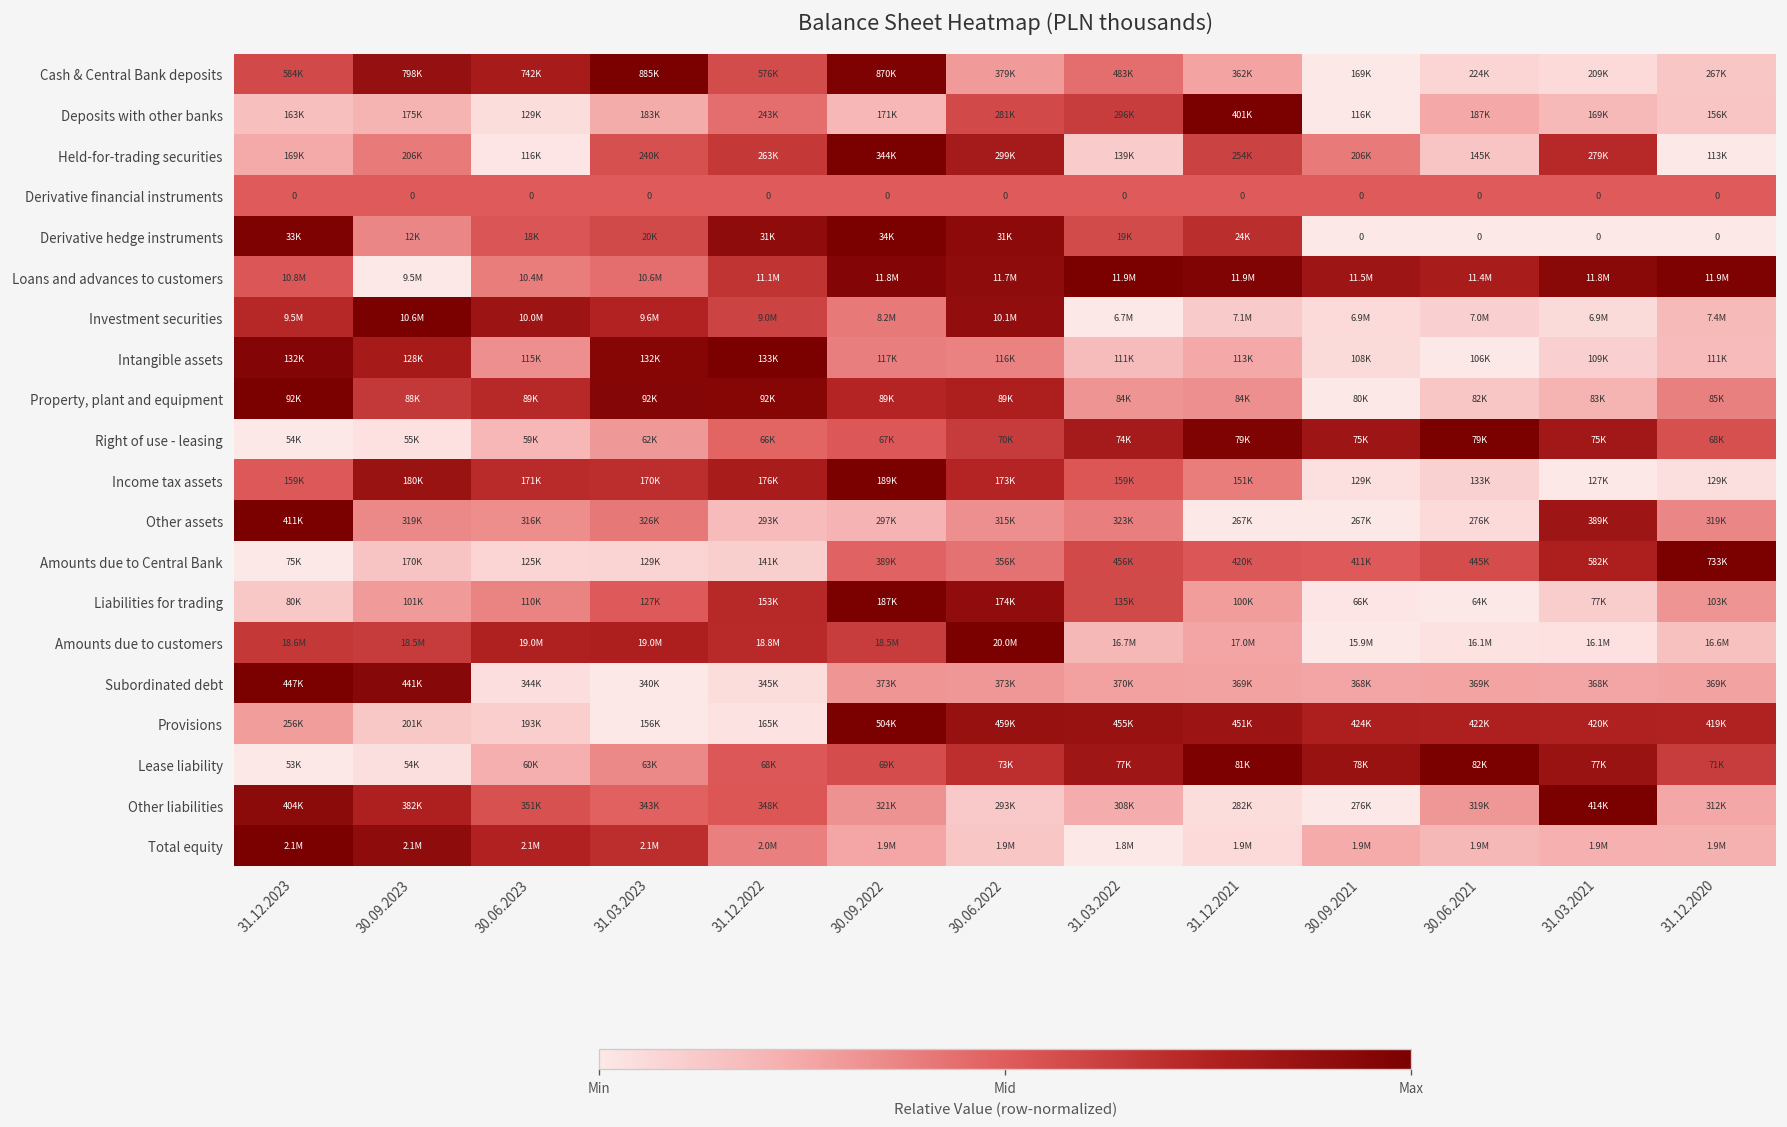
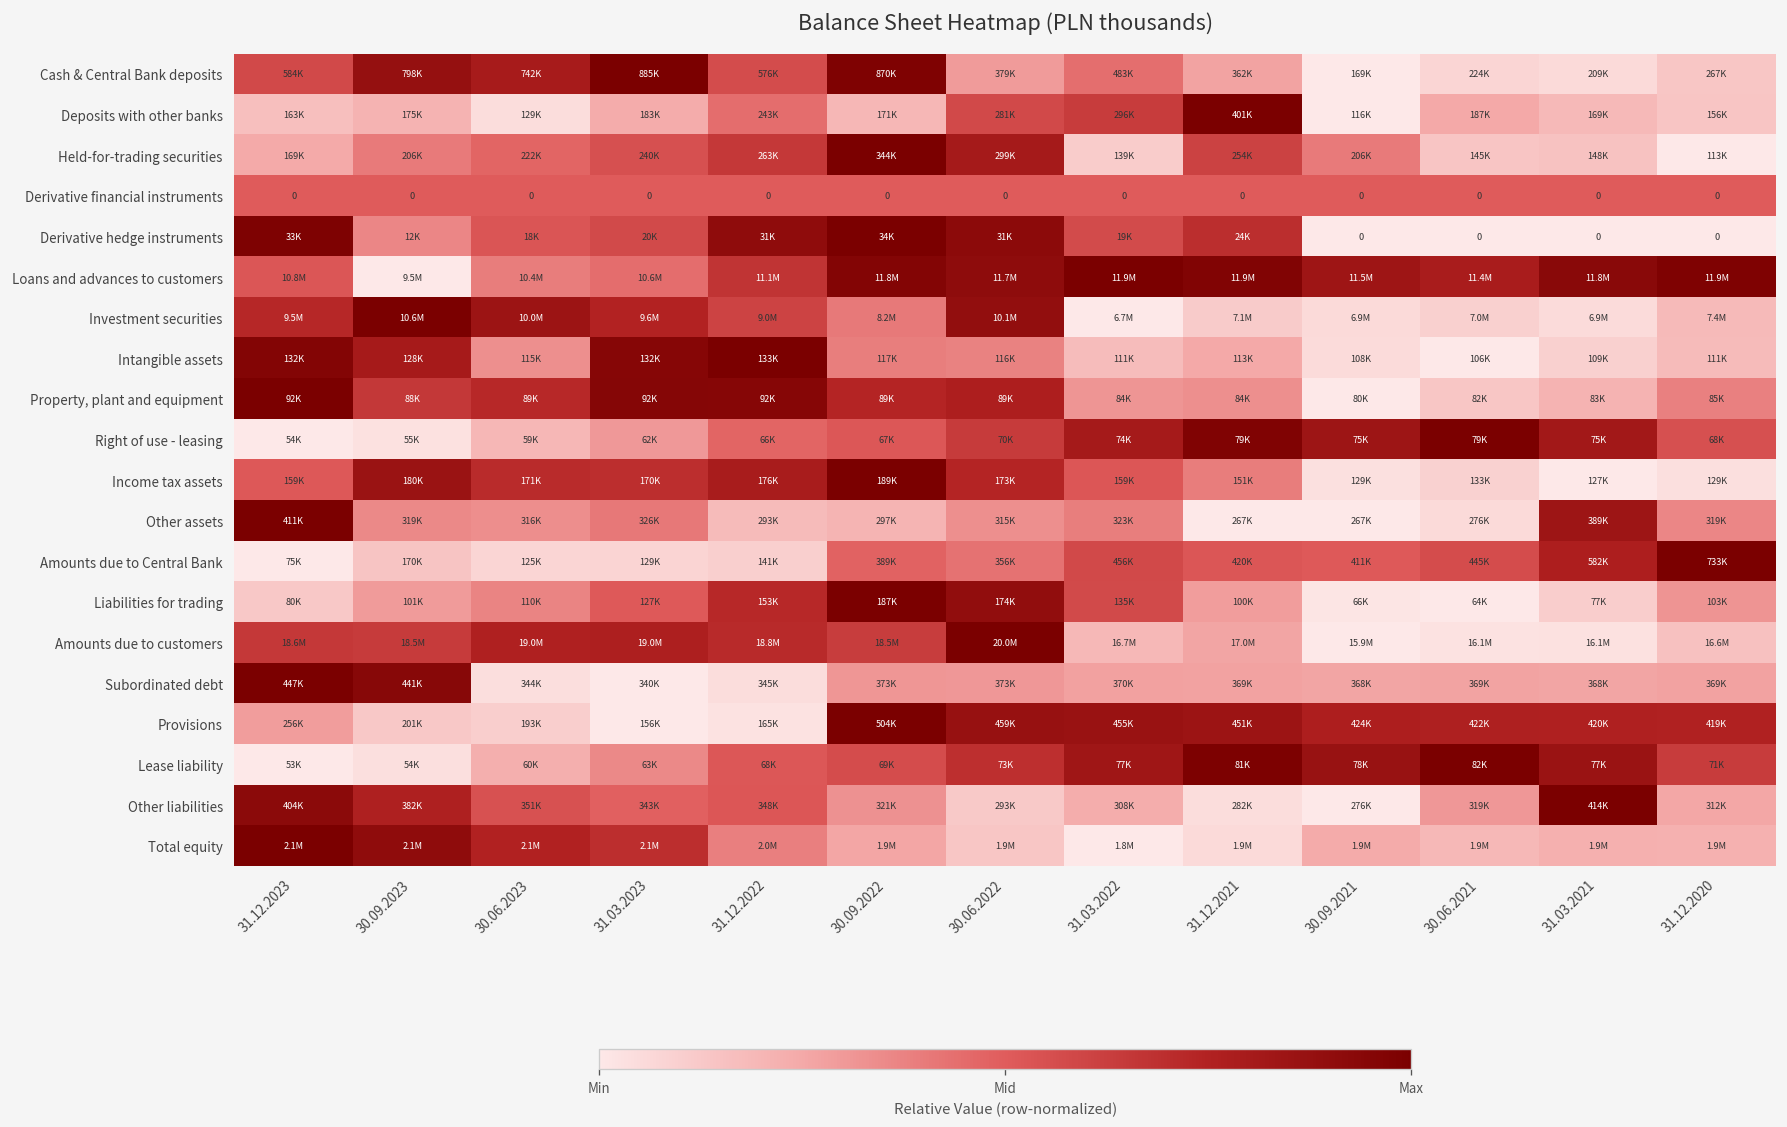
Held-for-trading securities, 30.06.2023: 116K -> 222K
Held-for-trading securities, 31.03.2021: 279K -> 148K
